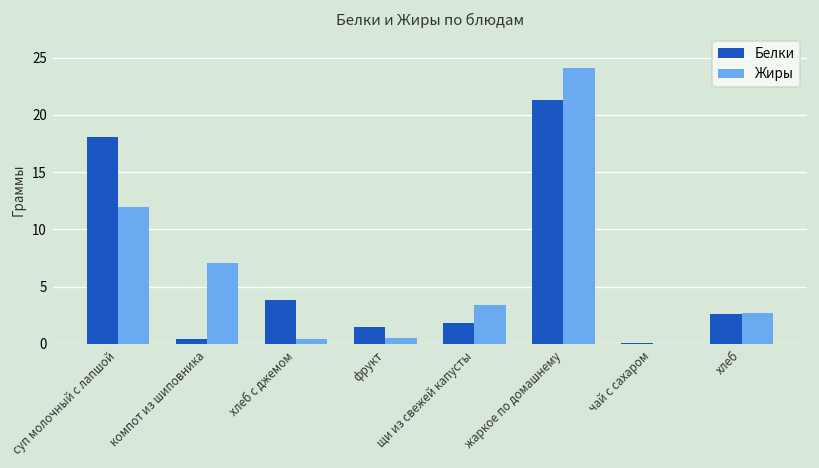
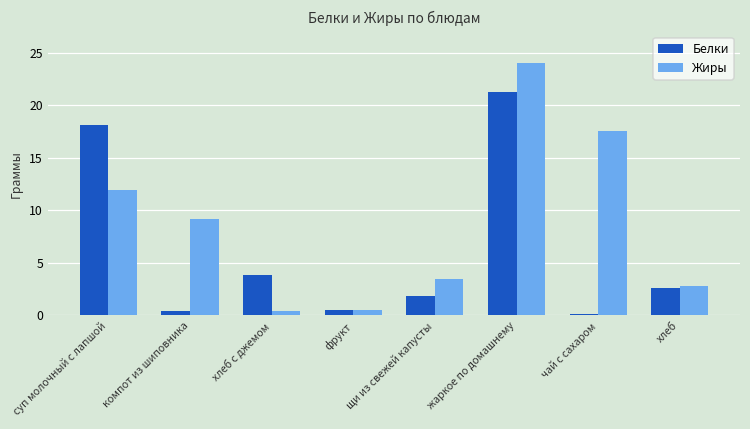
Жиры, компот из шиповника: 7 -> 9
Белки, фрукт: 2 -> 1
Жиры, чай с сахаром: 0 -> 18
